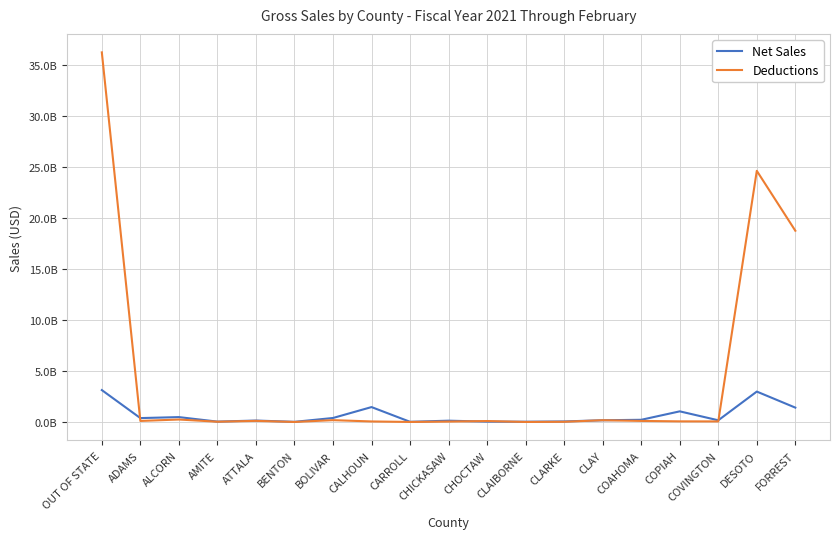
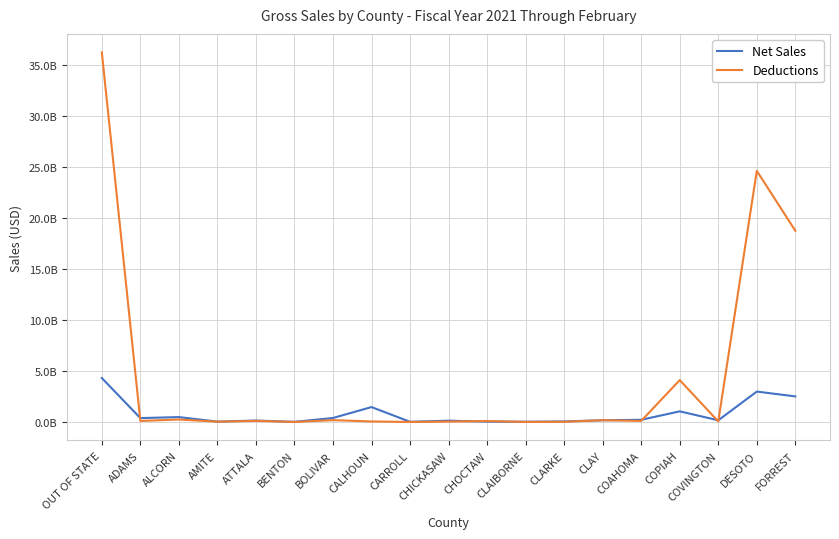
Net Sales, OUT OF STATE: 3100000000 -> 4300000000
Deductions, COPIAH: 100000000 -> 4100000000
Net Sales, FORREST: 1400000000 -> 2500000000
